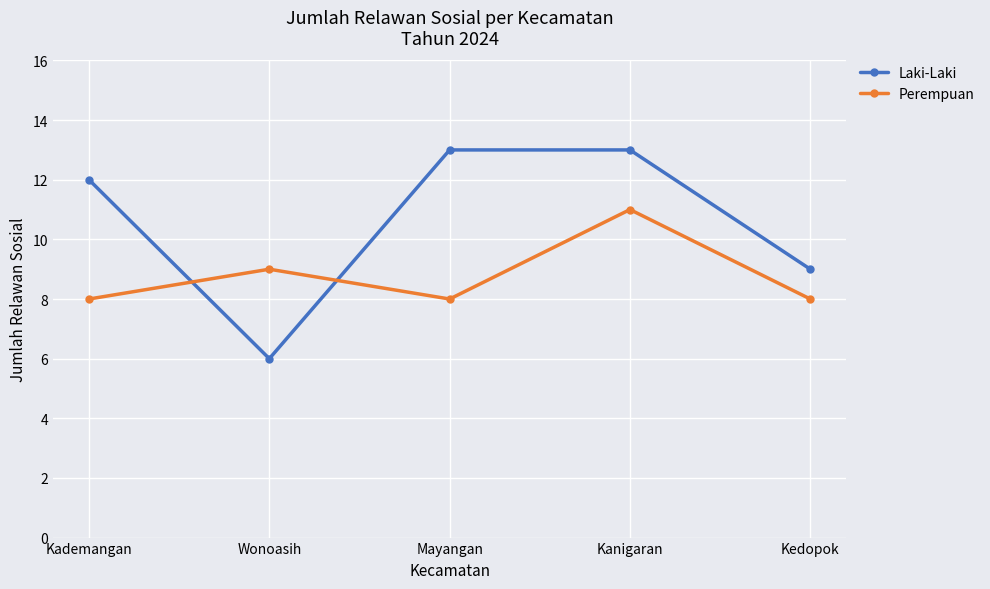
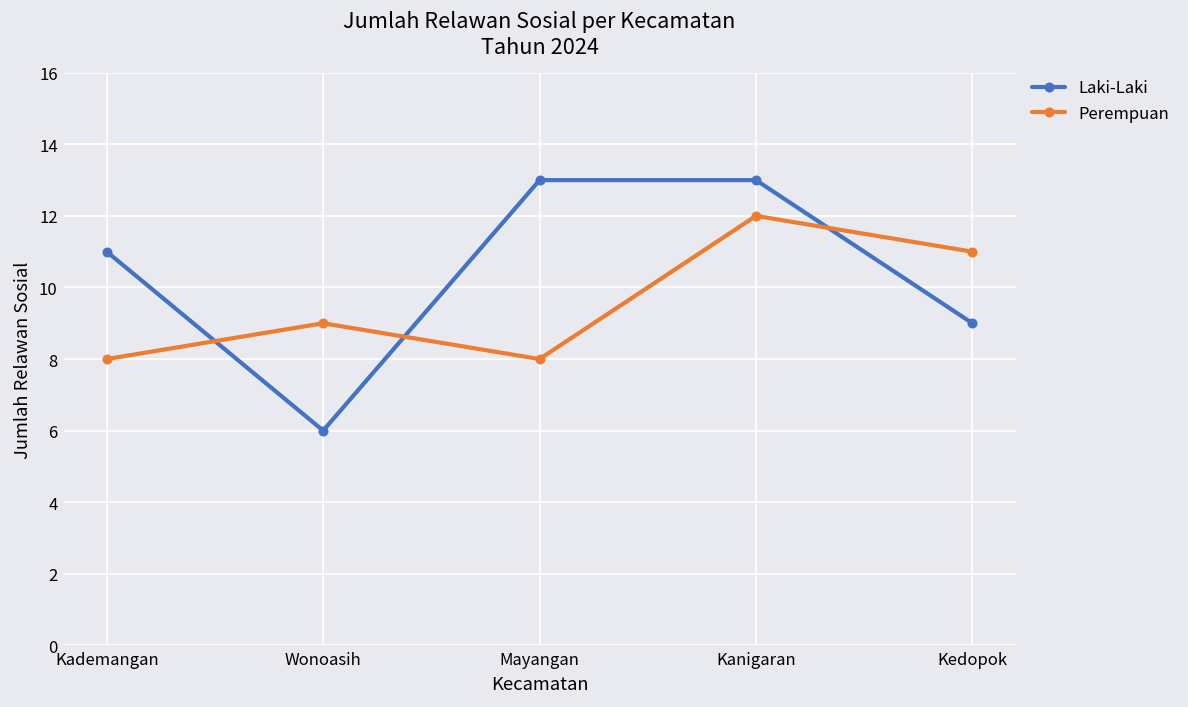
Laki-Laki, Kademangan: 12 -> 11
Perempuan, Kanigaran: 11 -> 12
Perempuan, Kedopok: 8 -> 11
